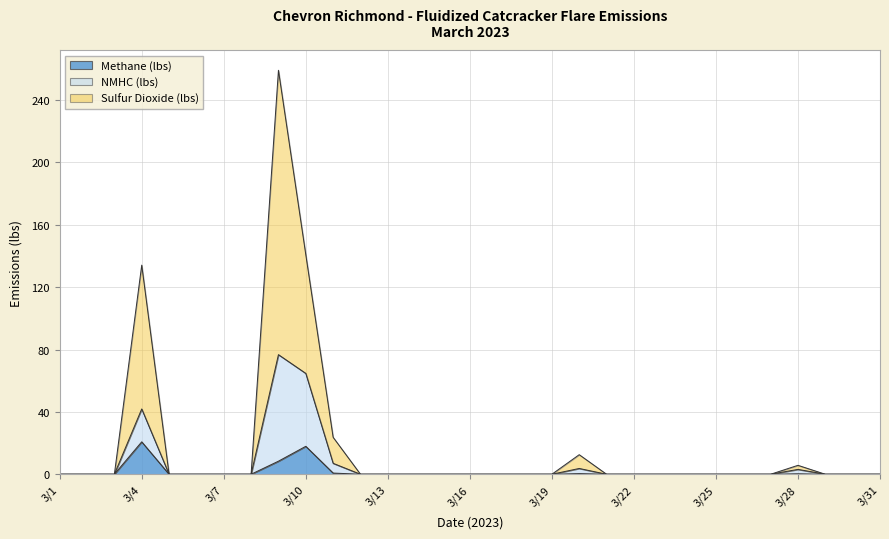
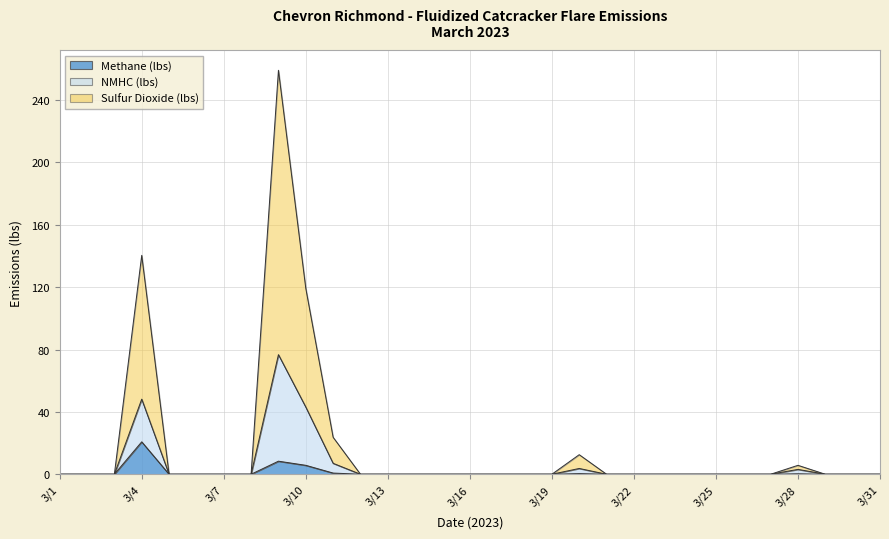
NMHC (lbs), 3/4: 21 -> 27
Methane (lbs), 3/10: 18 -> 6
NMHC (lbs), 3/10: 47 -> 37
